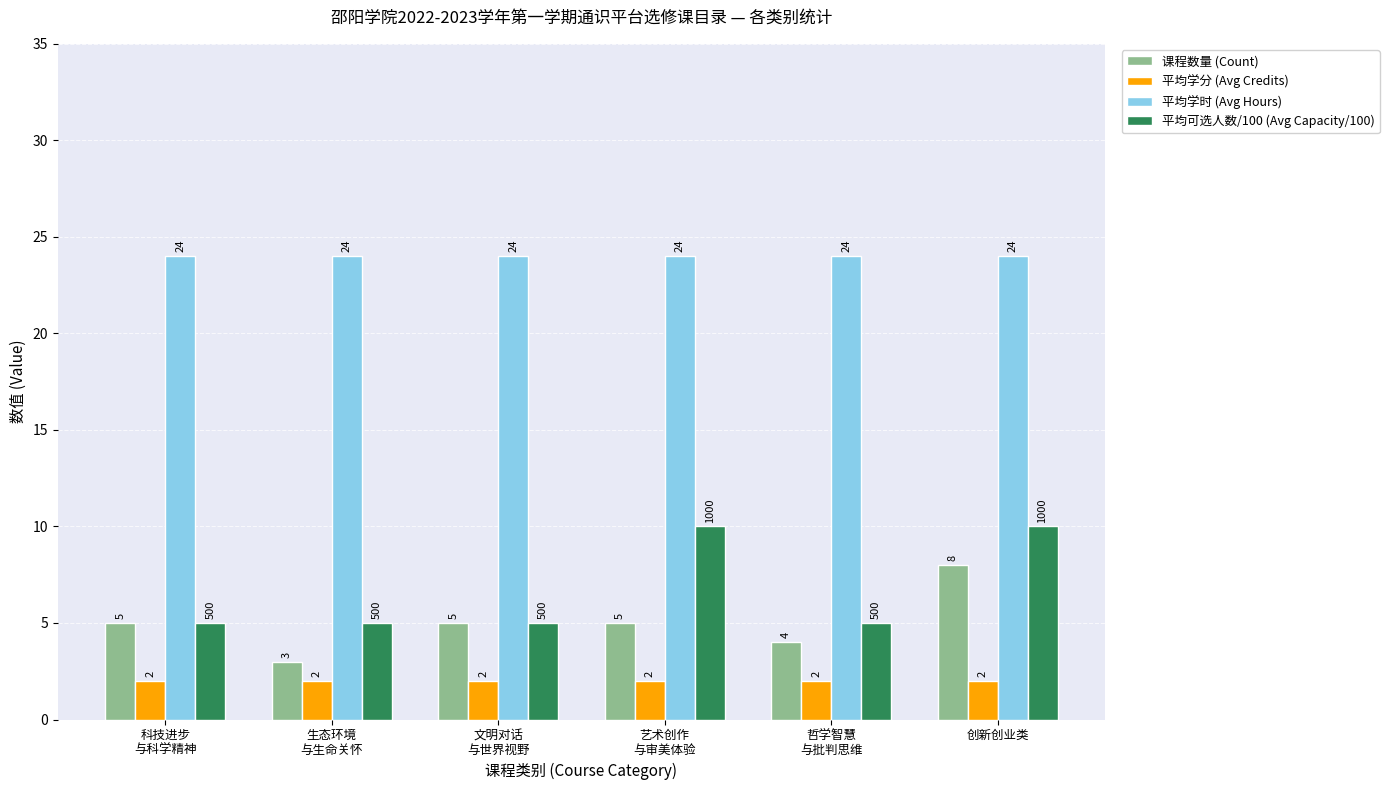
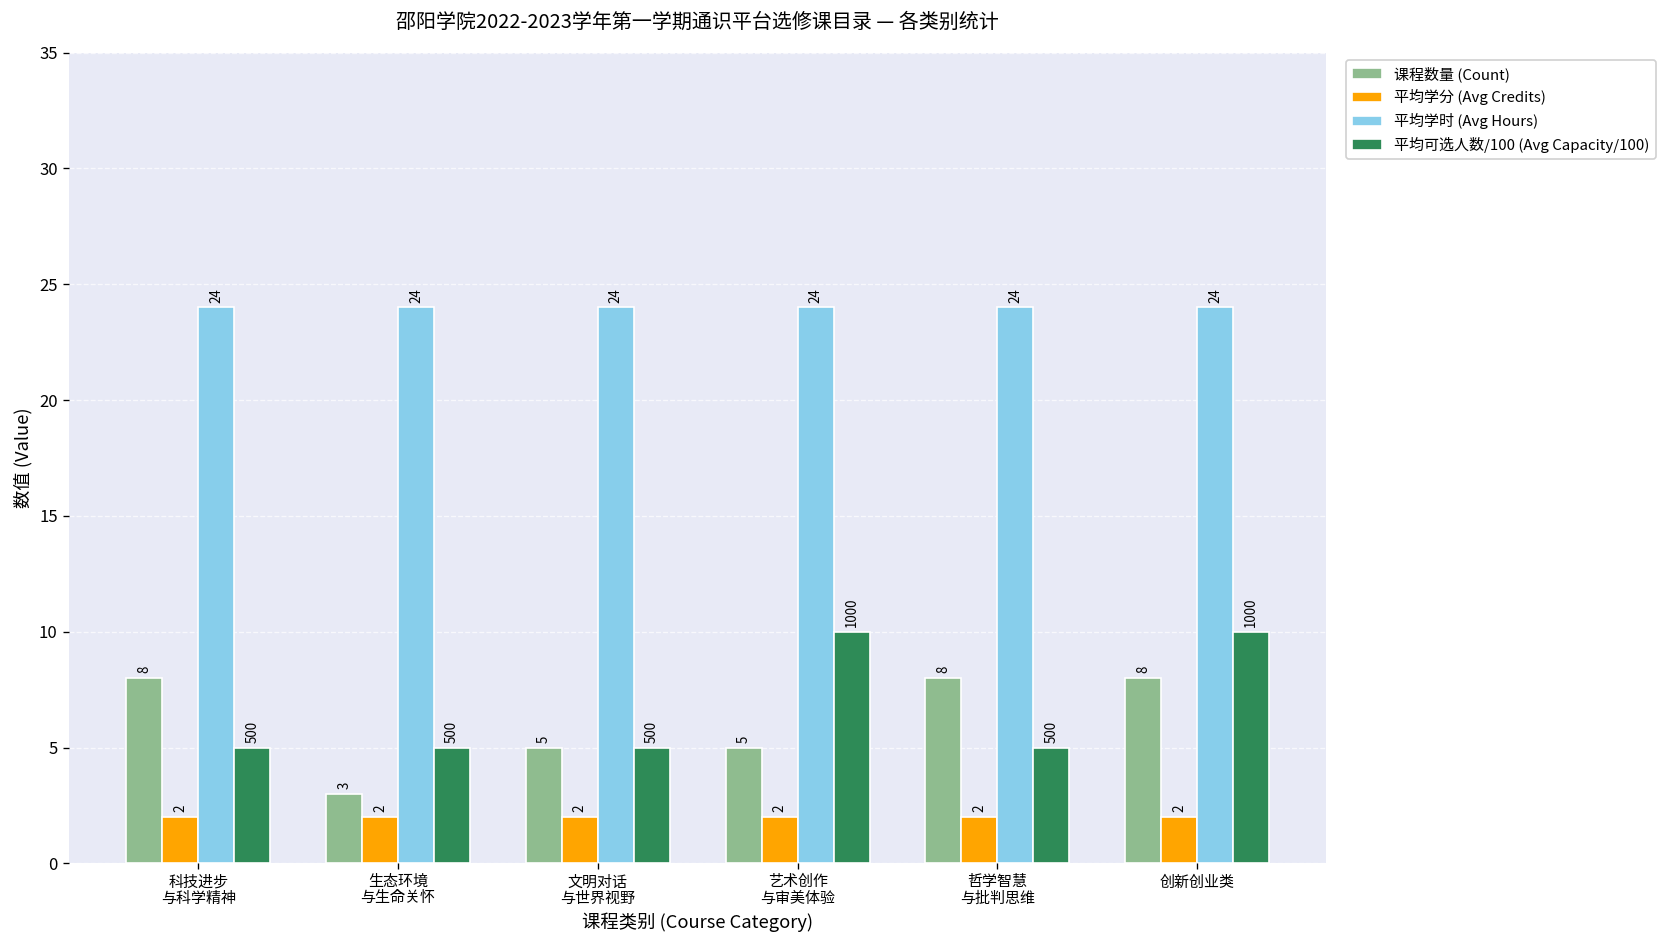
课程数量 (Count), 科技进步 与科学精神: 5 -> 8
课程数量 (Count), 哲学智慧 与批判思维: 4 -> 8
